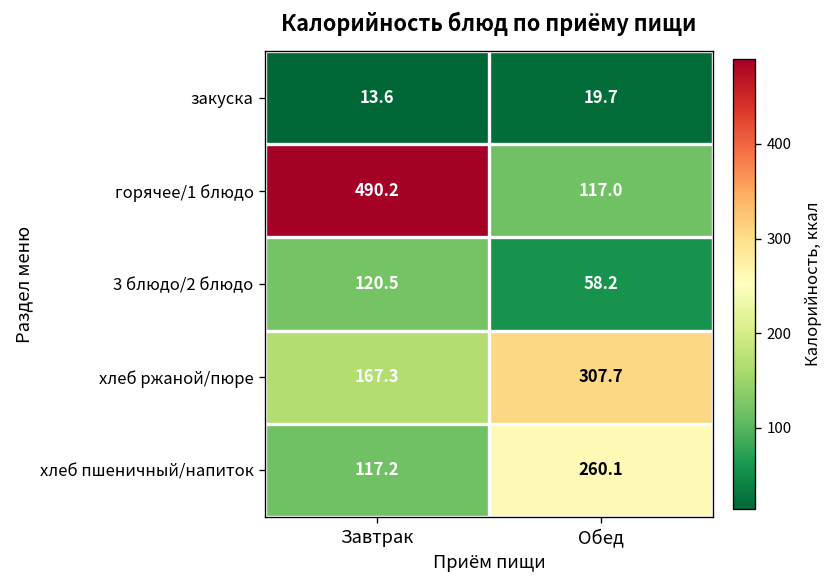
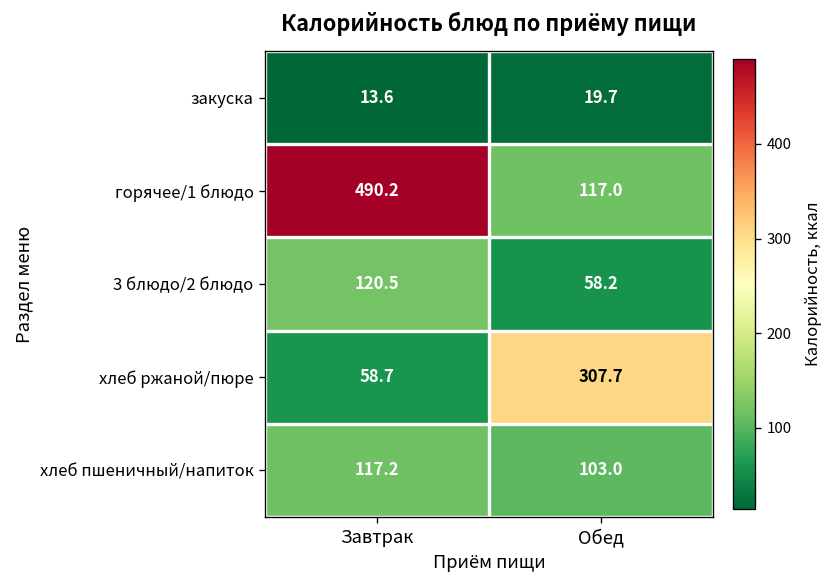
хлеб ржаной/пюре, Завтрак: 167.3 -> 58.7
хлеб пшеничный/напиток, Обед: 260.1 -> 103.0
